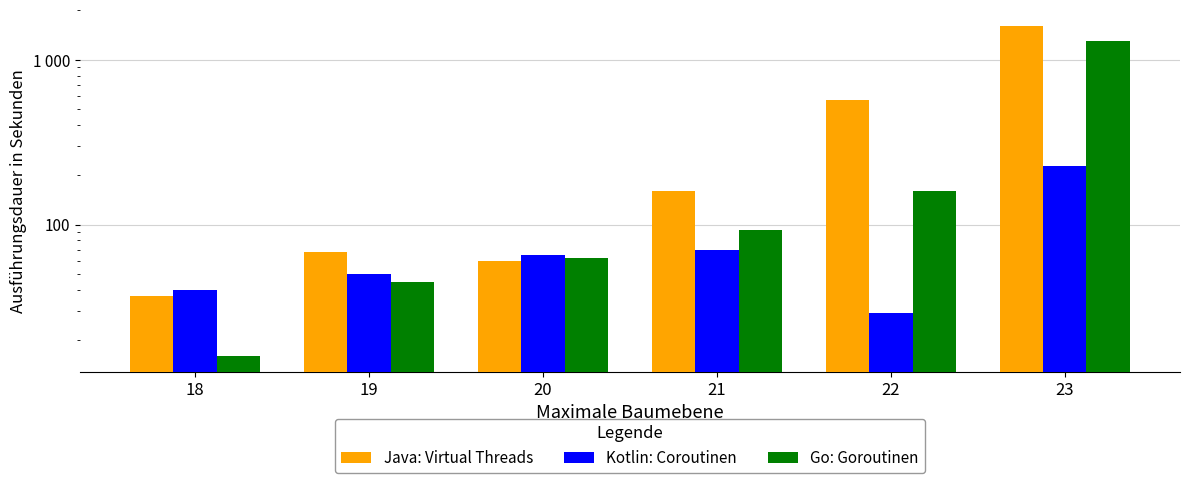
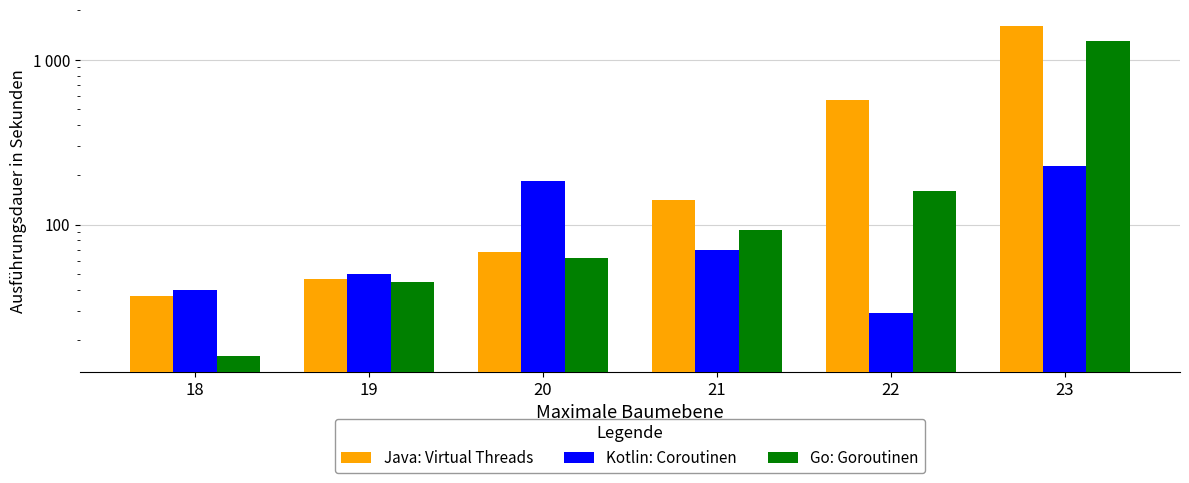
Java: Virtual Threads, 19: 68 -> 47
Java: Virtual Threads, 20: 60 -> 68
Kotlin: Coroutinen, 20: 65 -> 180
Java: Virtual Threads, 21: 160 -> 140
